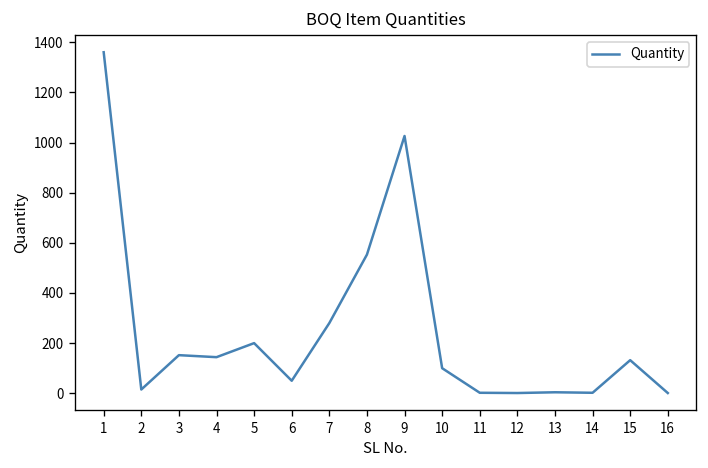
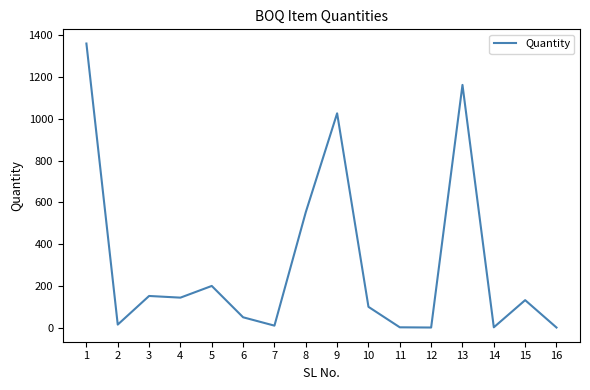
7: 280 -> 10
13: 0 -> 1160
